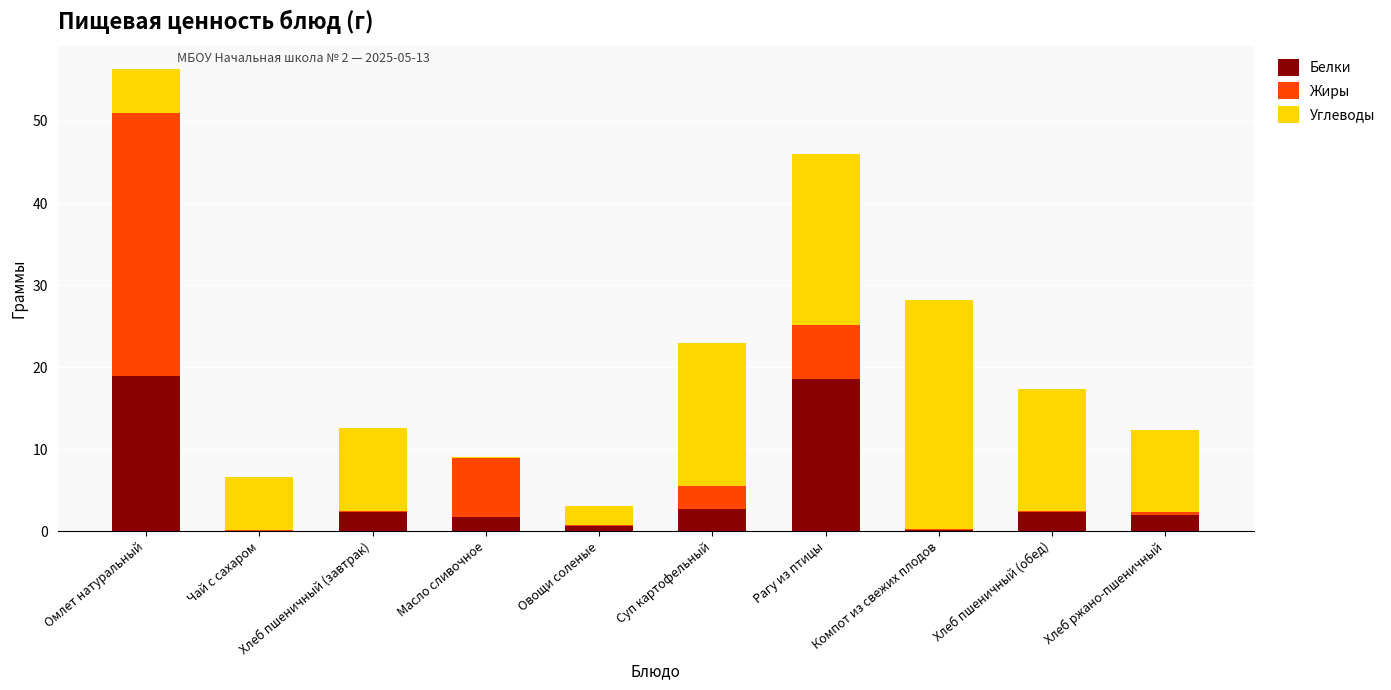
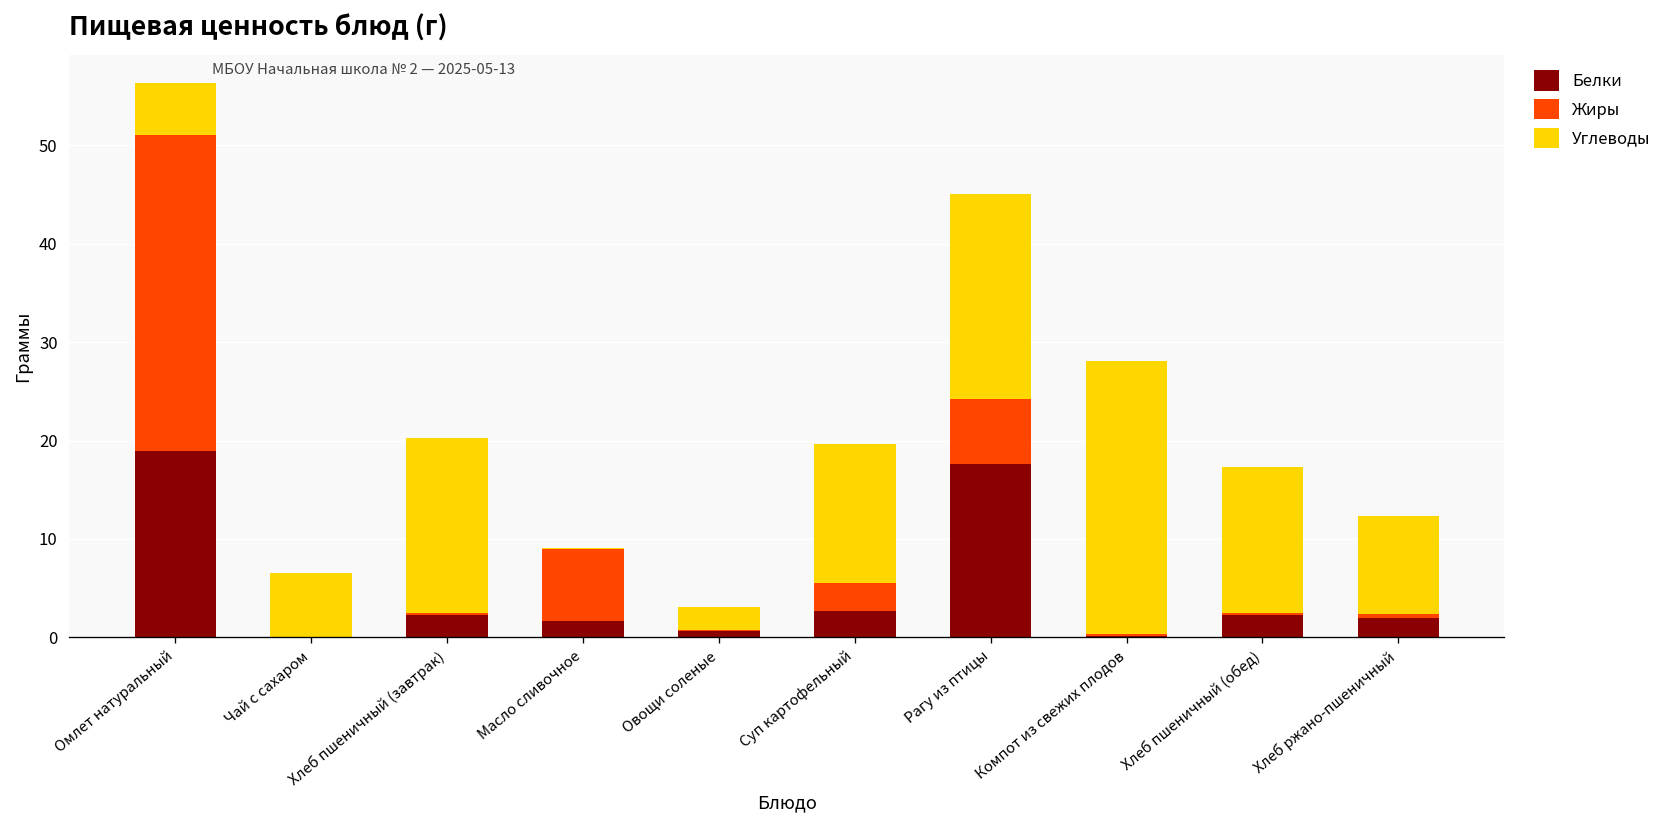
Углеводы, Хлеб пшеничный (завтрак): 10 -> 18
Углеводы, Суп картофельный: 17 -> 14
Белки, Рагу из птицы: 19 -> 18
